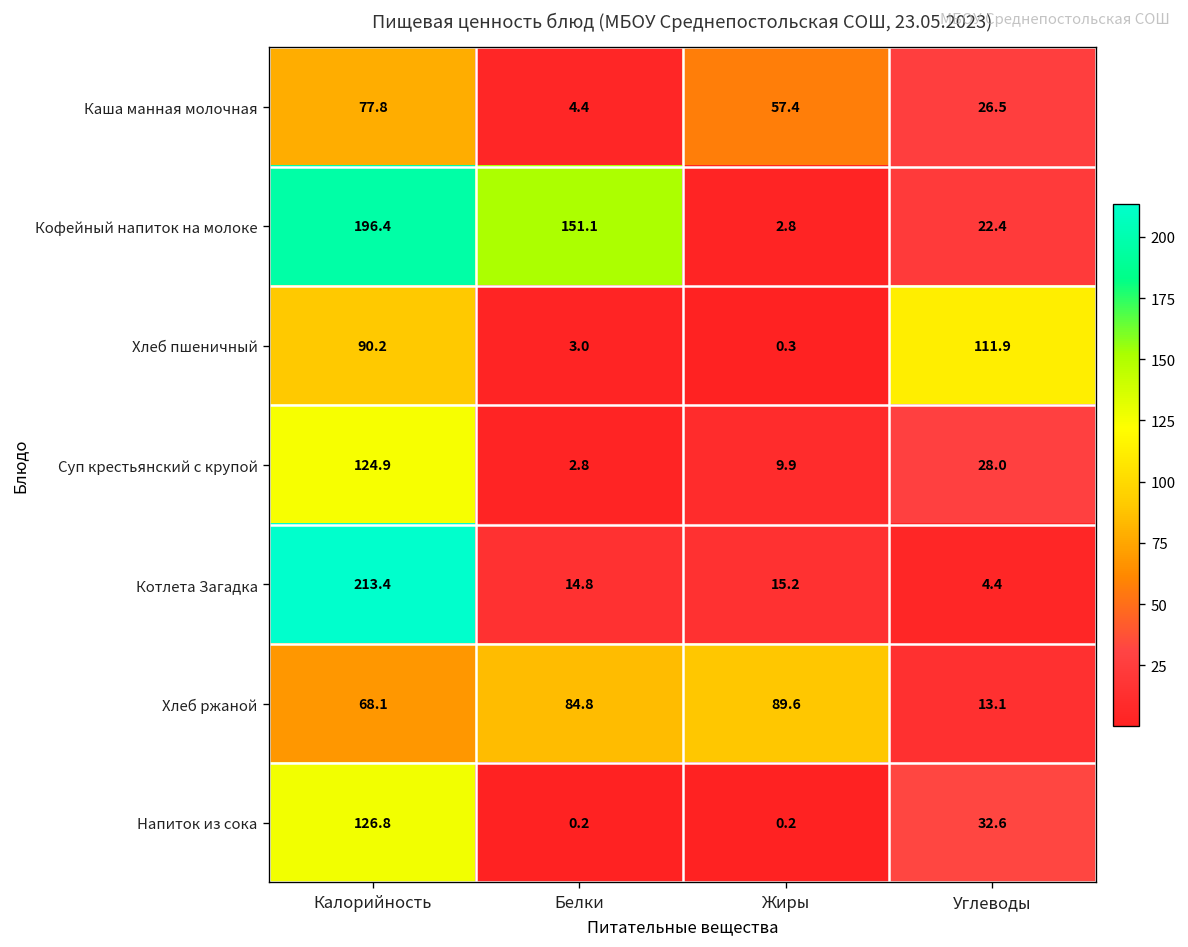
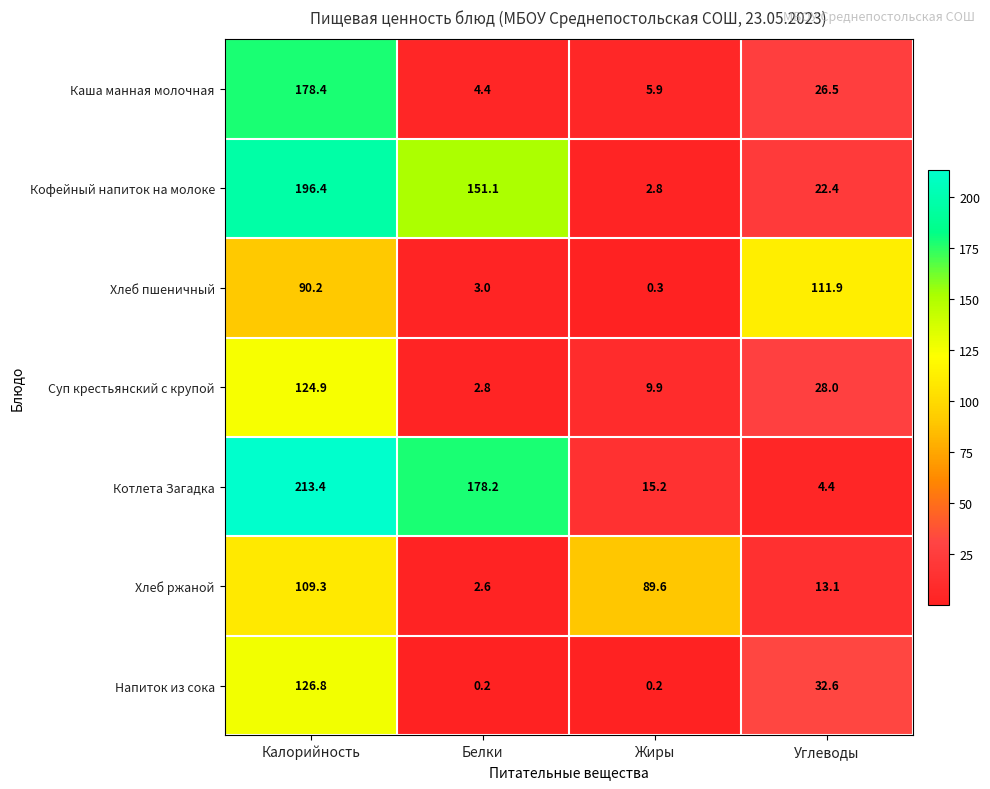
Каша манная молочная, Калорийность: 77.8 -> 178.4
Каша манная молочная, Жиры: 57.4 -> 5.9
Котлета Загадка, Белки: 14.8 -> 178.2
Хлеб ржаной, Калорийность: 68.1 -> 109.3
Хлеб ржаной, Белки: 84.8 -> 2.6
